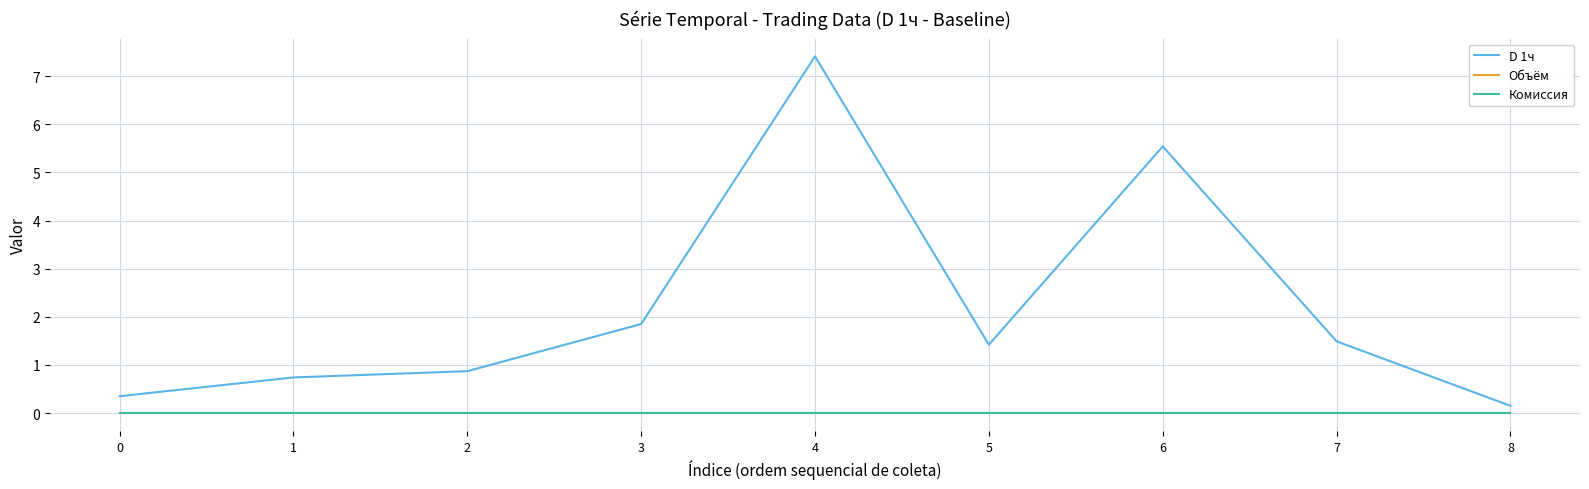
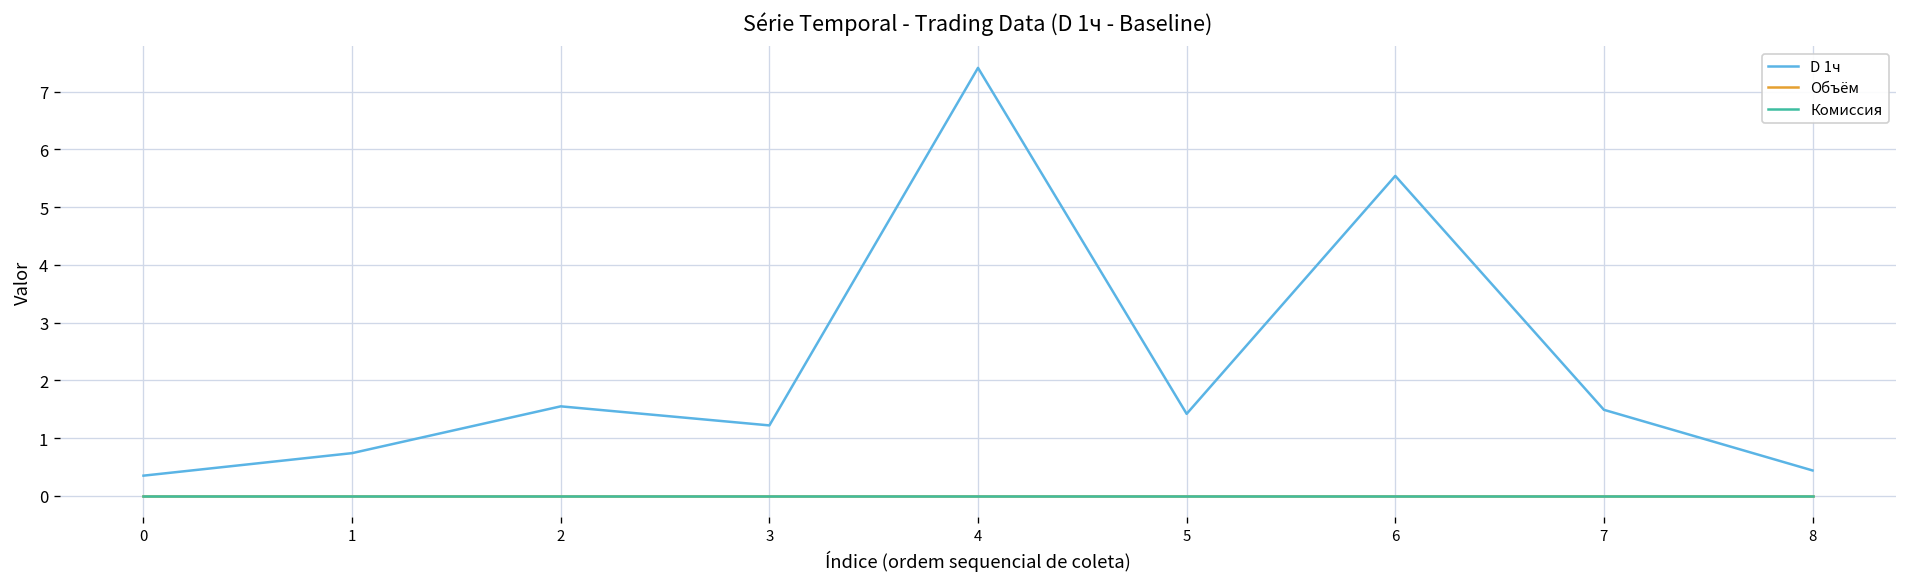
D 1ч, 2: 0.9 -> 1.6
D 1ч, 3: 1.9 -> 1.2
D 1ч, 8: 0.2 -> 0.4
